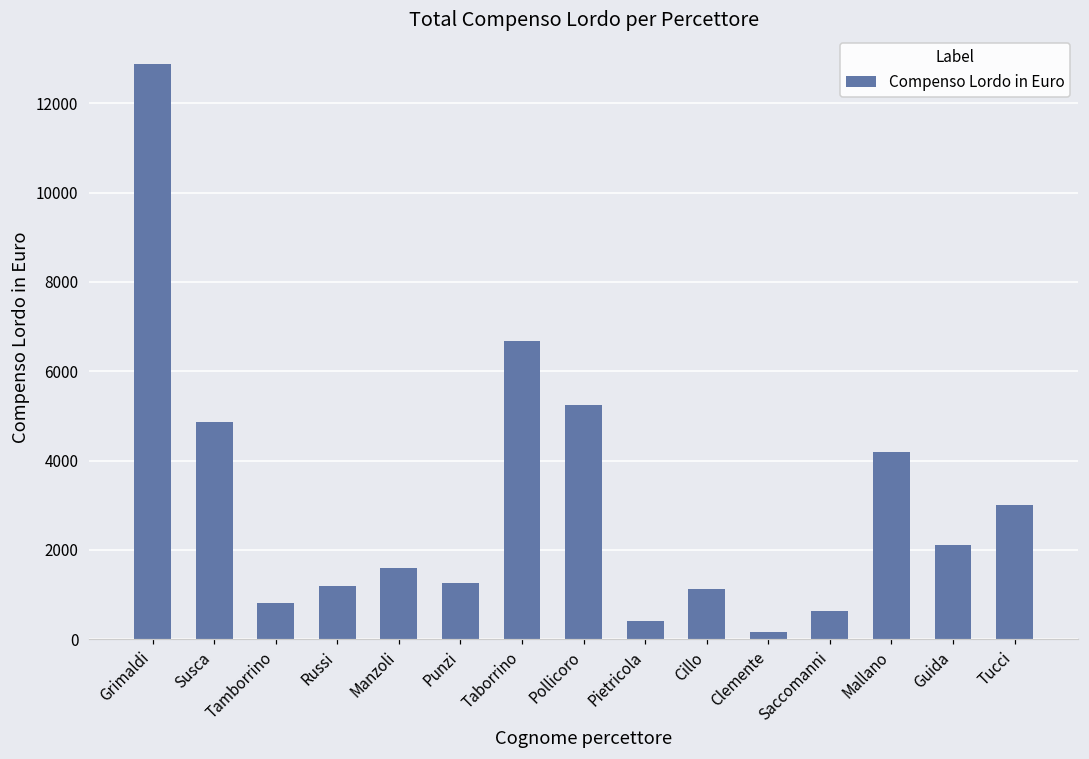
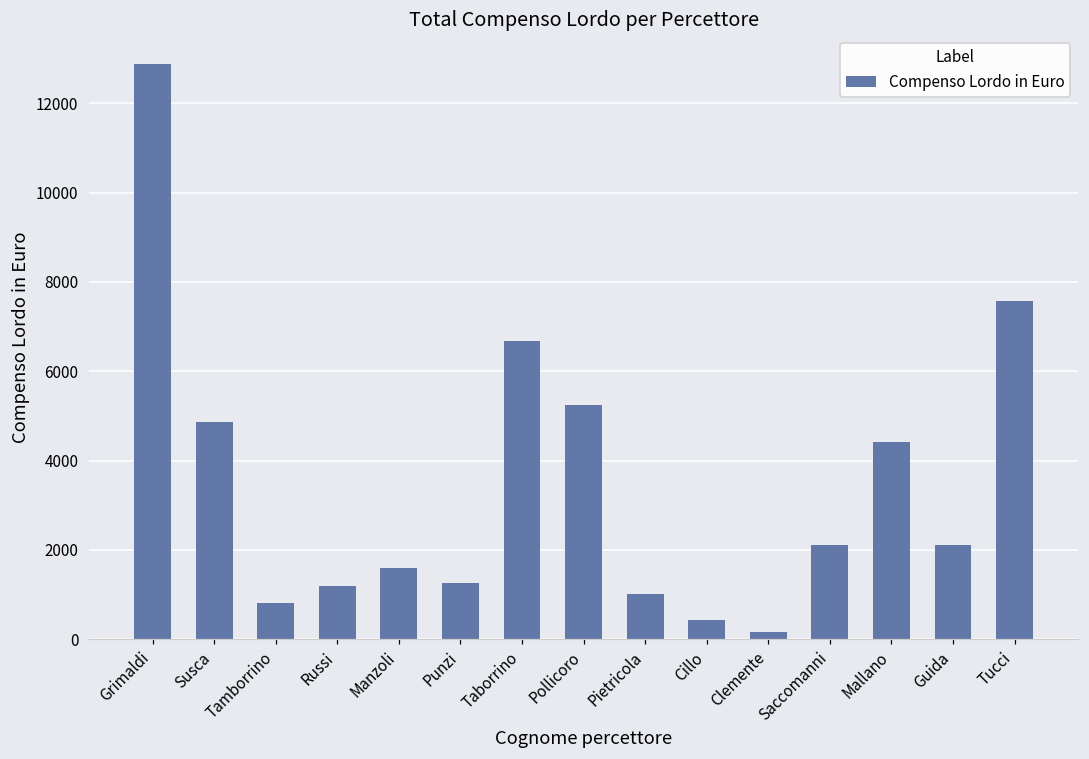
Pietricola: 400 -> 1000
Cillo: 1100 -> 400
Saccomanni: 600 -> 2100
Mallano: 4200 -> 4400
Tucci: 3000 -> 7600
